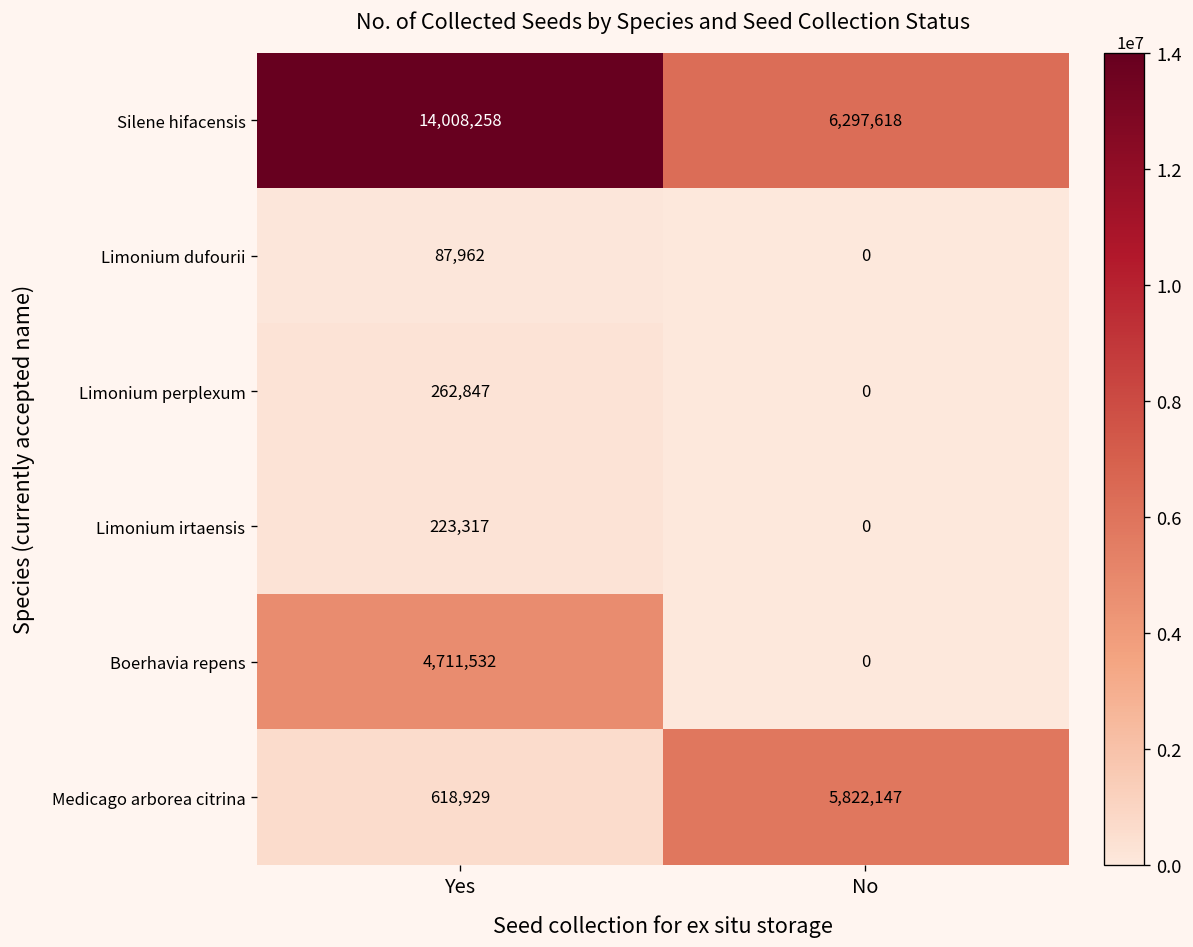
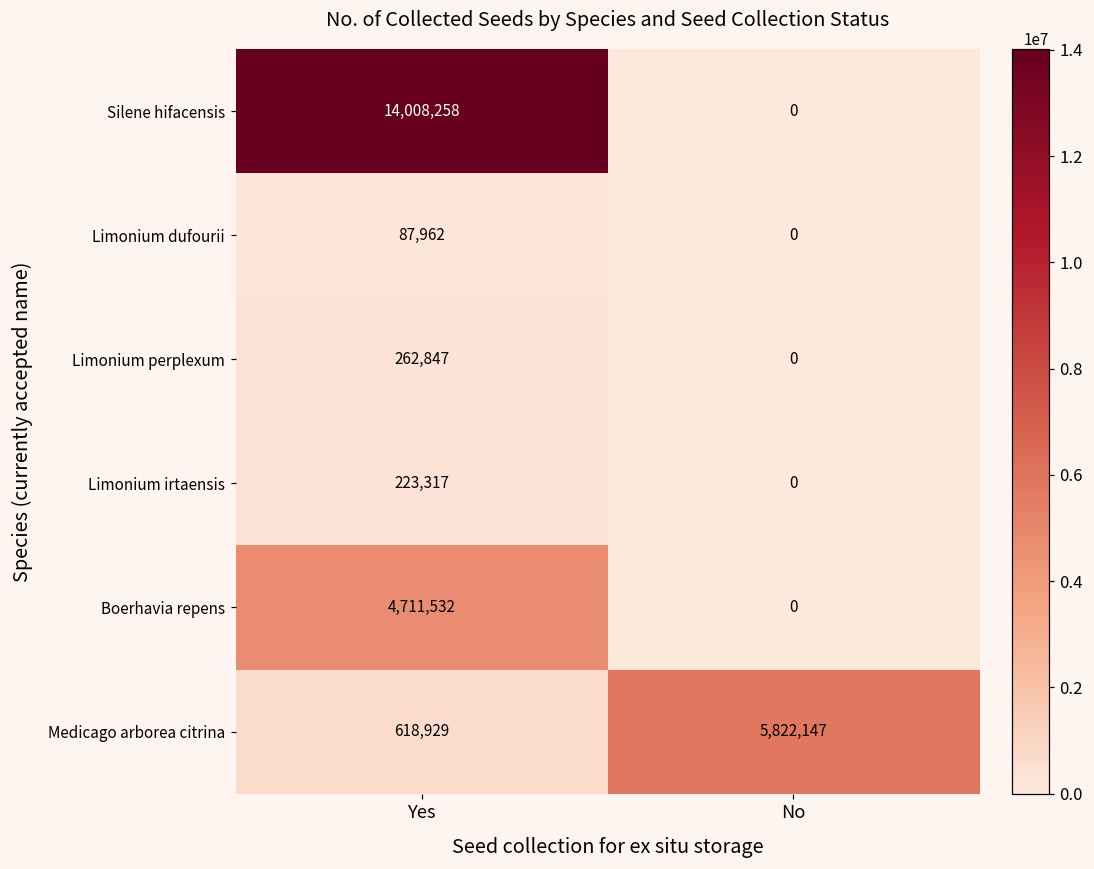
Silene hifacensis, No: 6,297,618 -> 0
